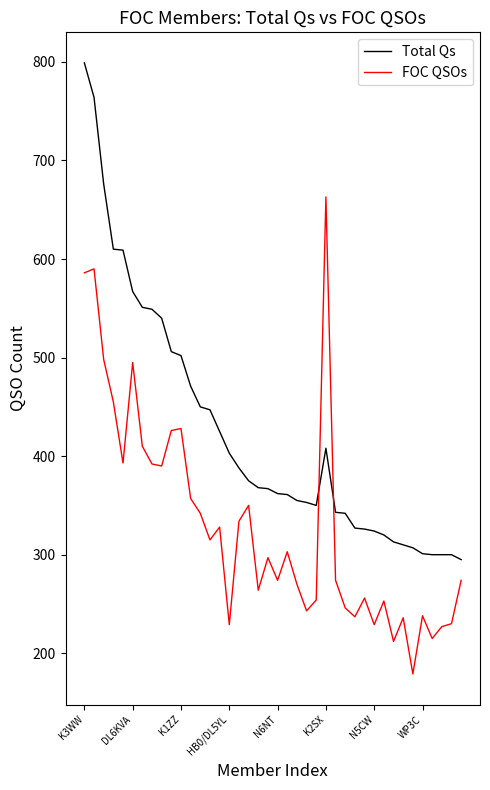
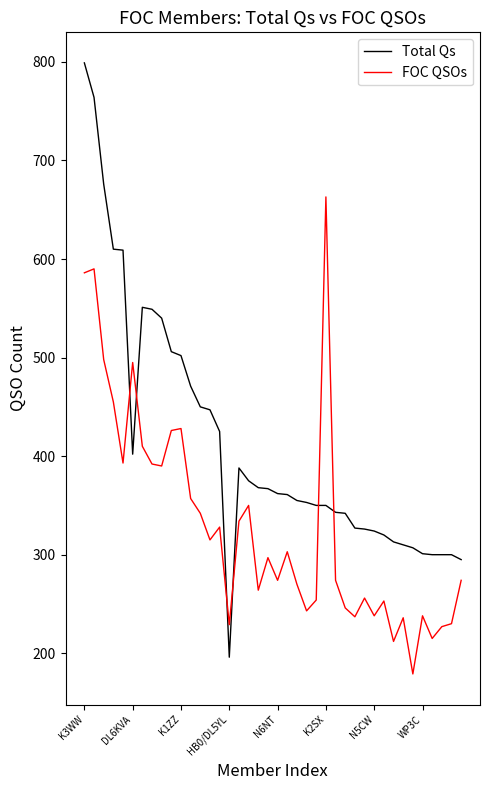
Total Qs, DL6KVA: 570 -> 400
Total Qs, HB0/DL5YL: 400 -> 200
Total Qs, K2SX: 410 -> 350
FOC QSOs, N5CW: 230 -> 240
